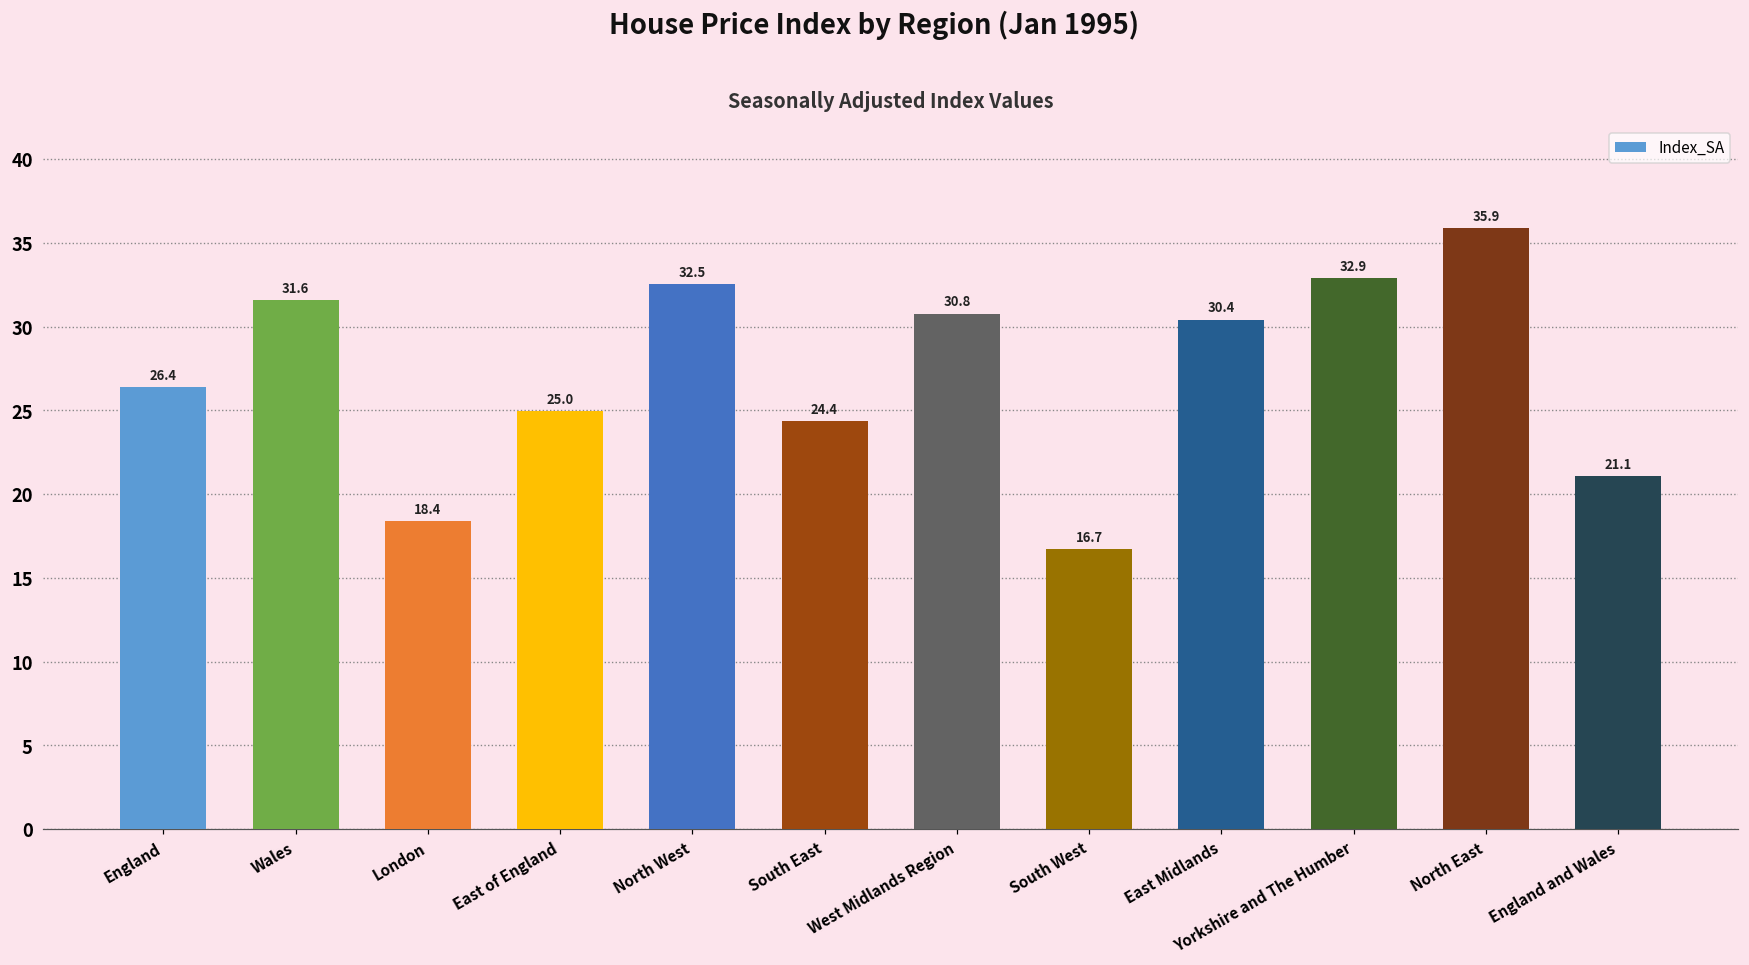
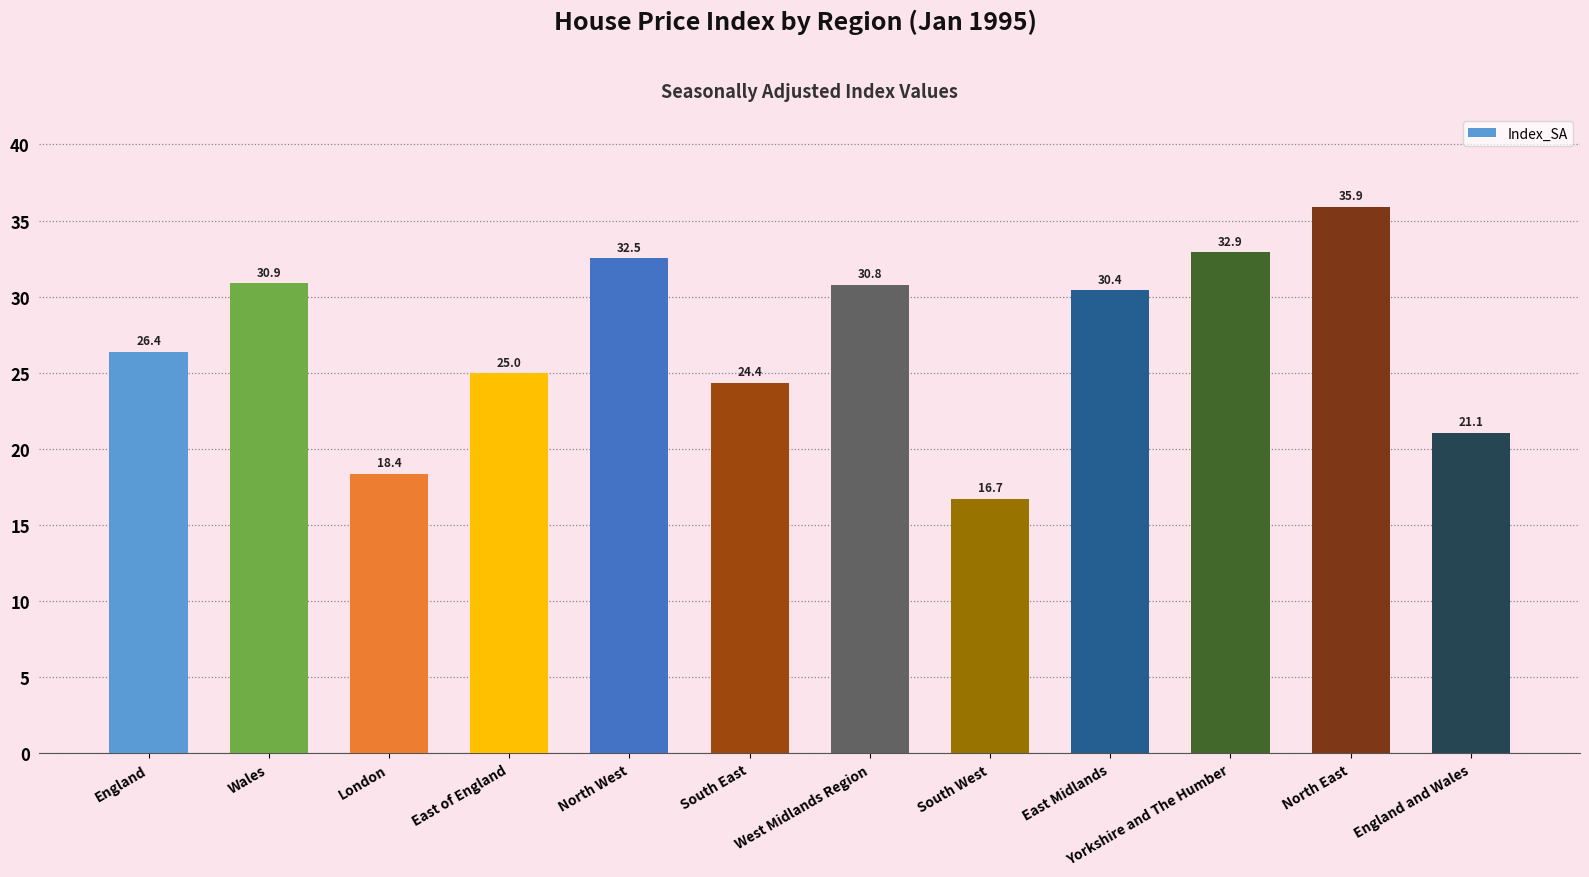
Wales: 31.6 -> 30.9
